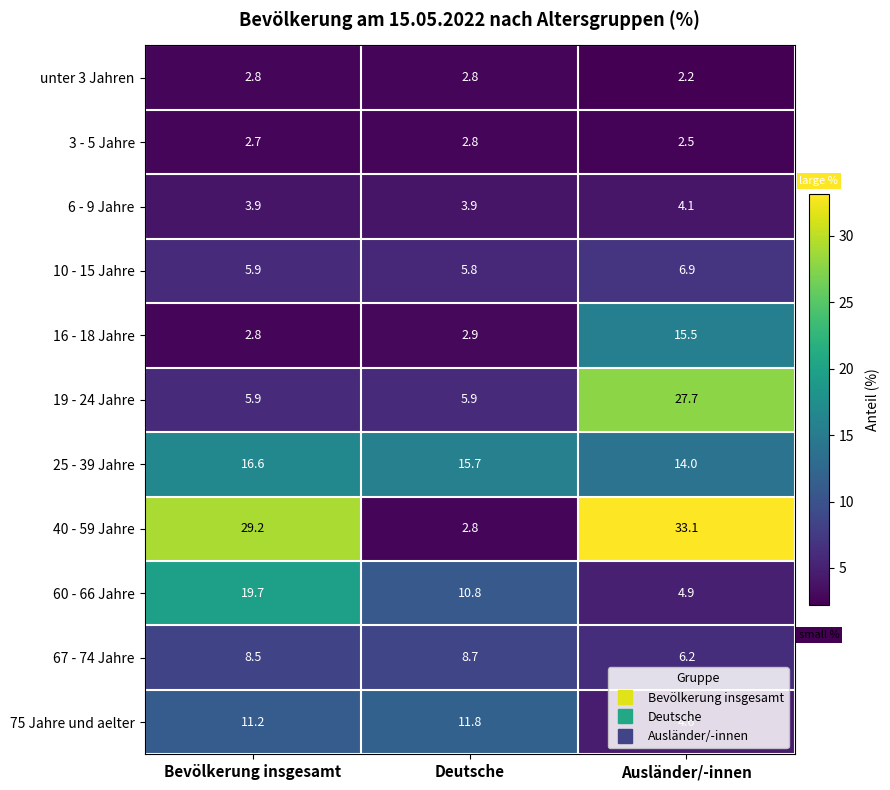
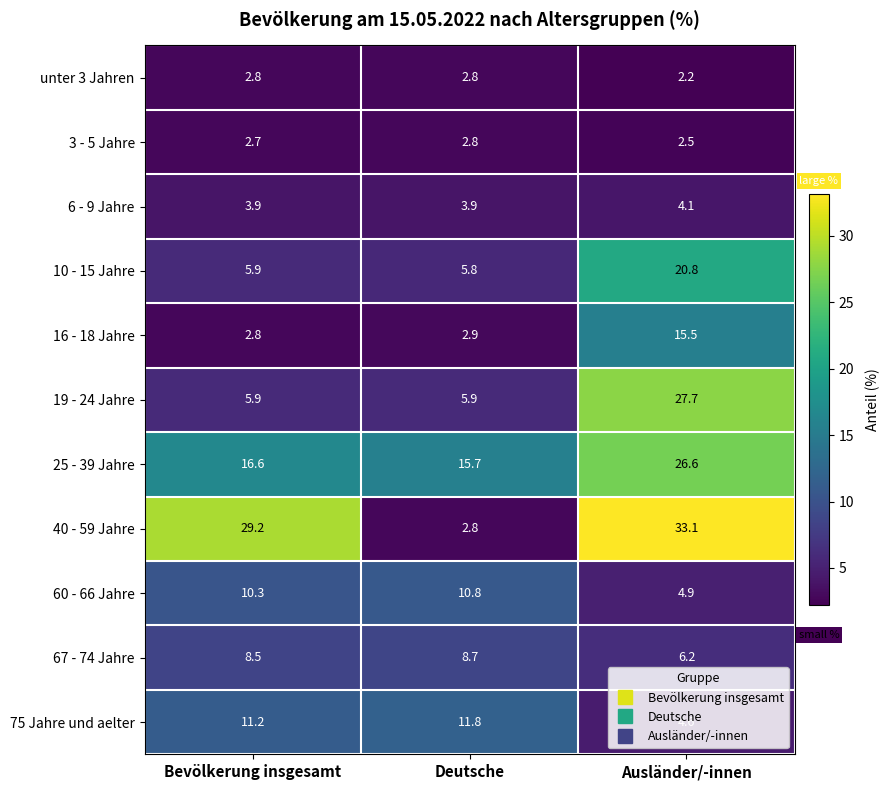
10 - 15 Jahre, Ausländer/-innen: 6.9 -> 20.8
25 - 39 Jahre, Ausländer/-innen: 14.0 -> 26.6
60 - 66 Jahre, Bevölkerung insgesamt: 19.7 -> 10.3
